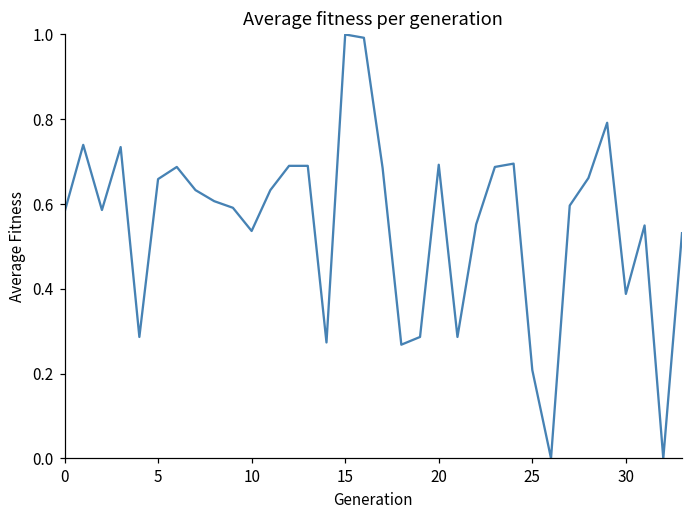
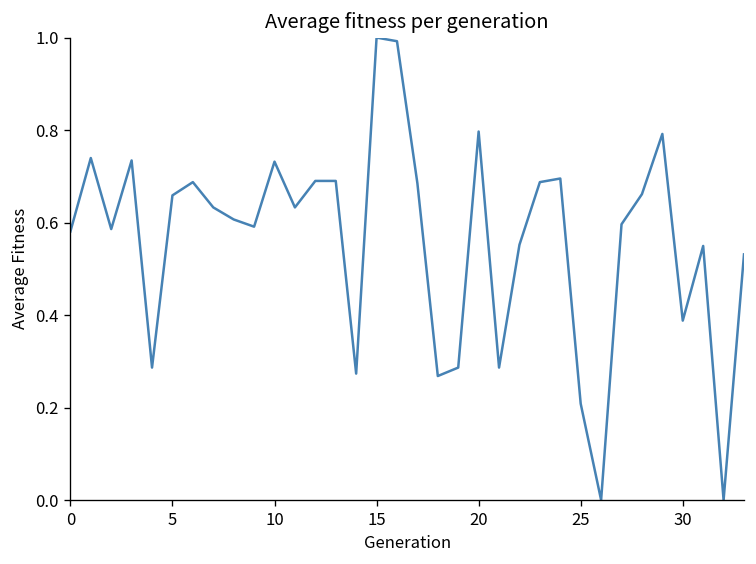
10: 0.54 -> 0.73
20: 0.69 -> 0.80
